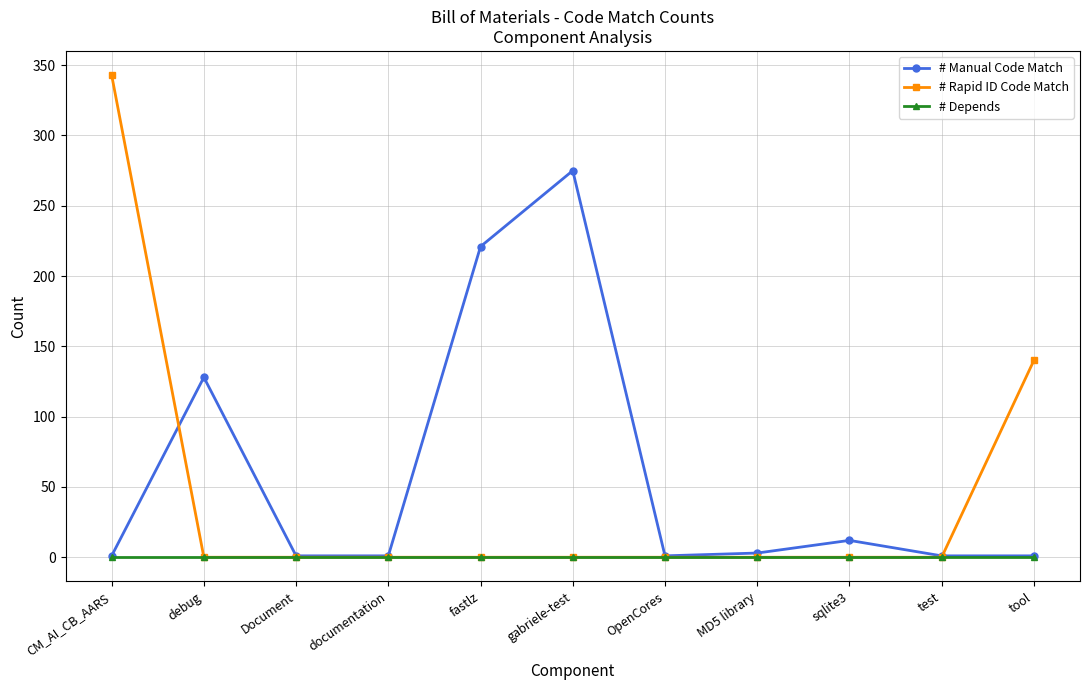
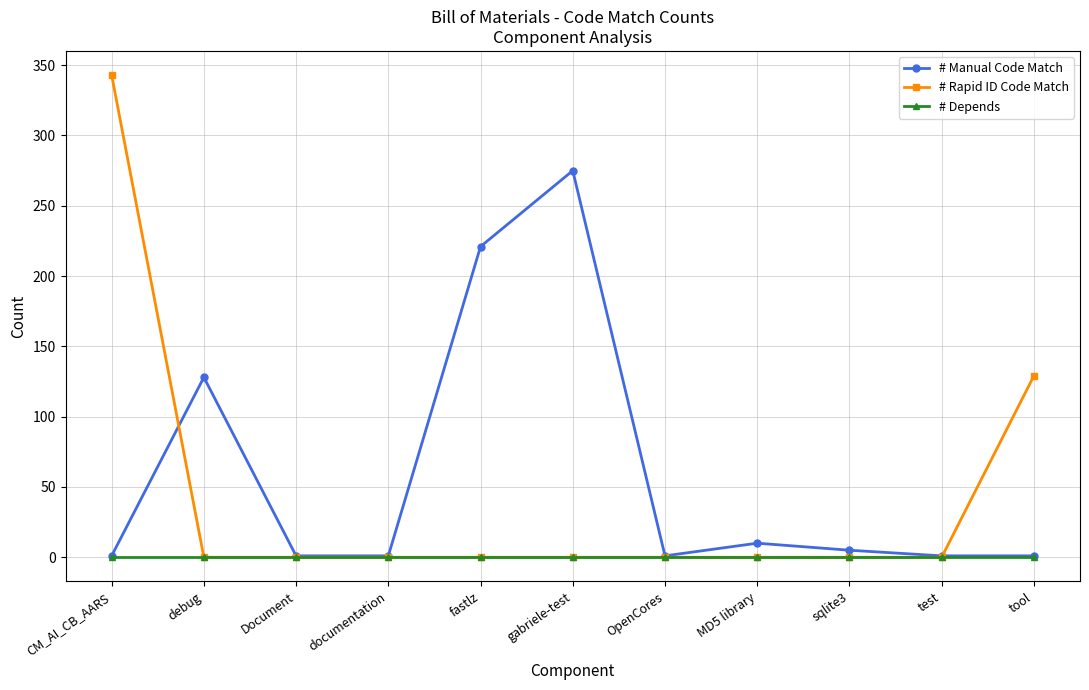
# Manual Code Match, MD5 library: 3 -> 10
# Manual Code Match, sqlite3: 12 -> 5
# Rapid ID Code Match, tool: 140 -> 129
